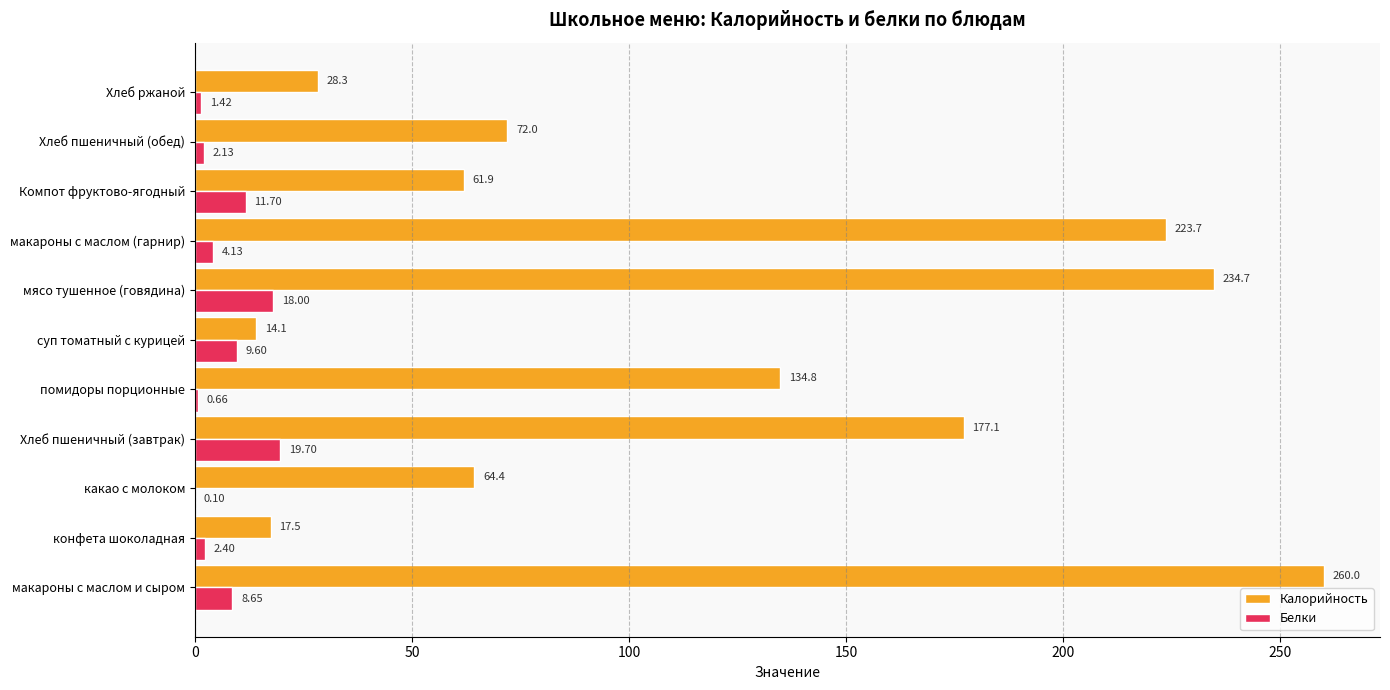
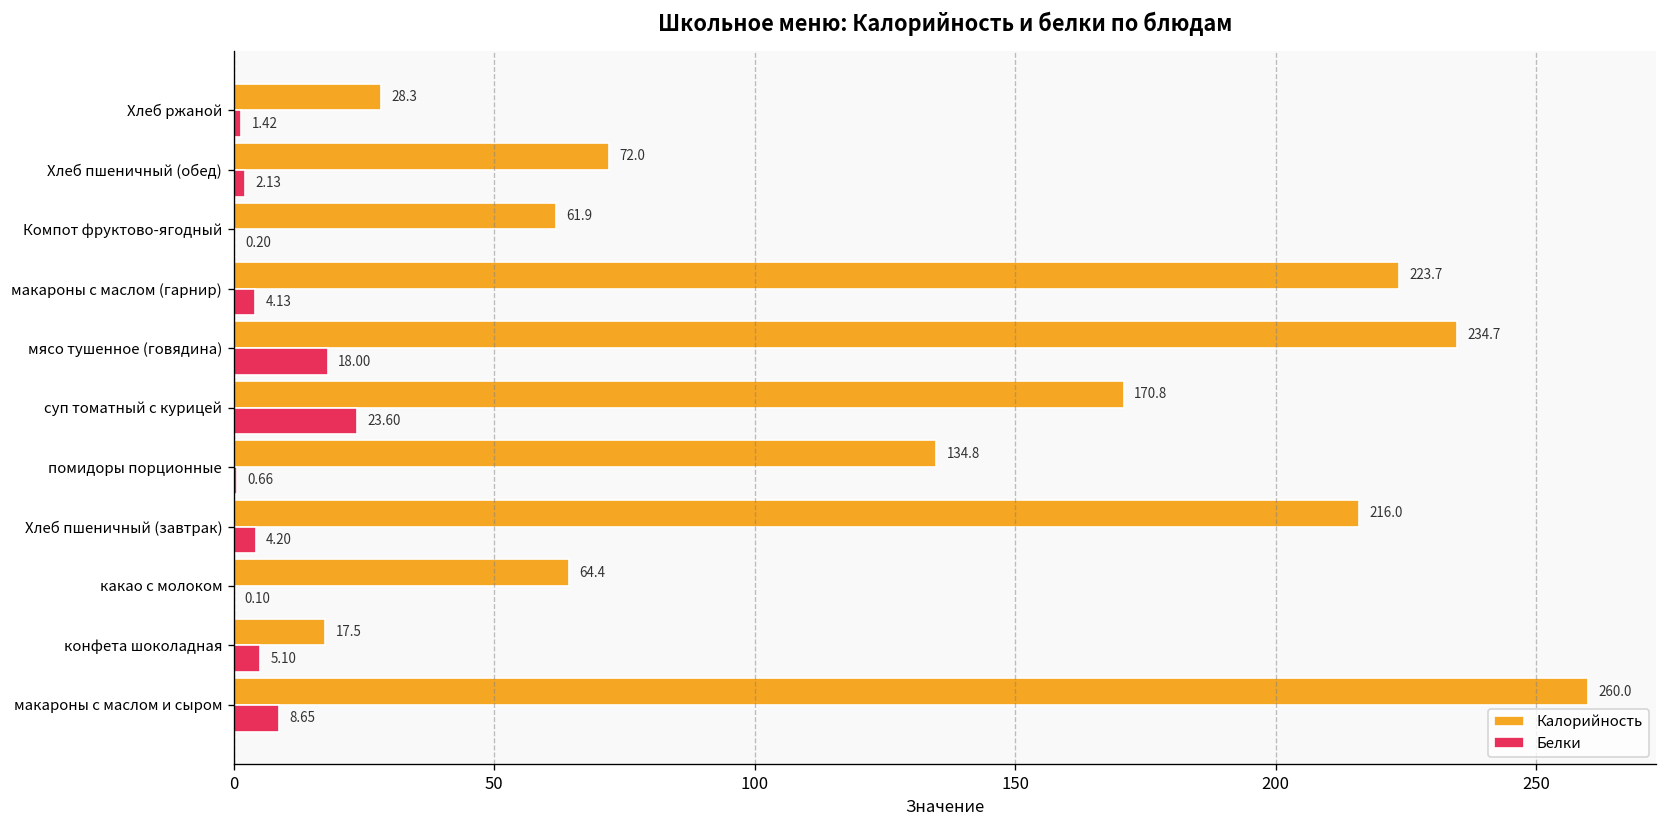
Белки, Компот фруктово-ягодный: 11.70 -> 0.20
Калорийность, суп томатный с курицей: 14.1 -> 170.8
Белки, суп томатный с курицей: 9.60 -> 23.60
Калорийность, Хлеб пшеничный (завтрак): 177.1 -> 216.0
Белки, Хлеб пшеничный (завтрак): 19.70 -> 4.20
Белки, конфета шоколадная: 2.40 -> 5.10
